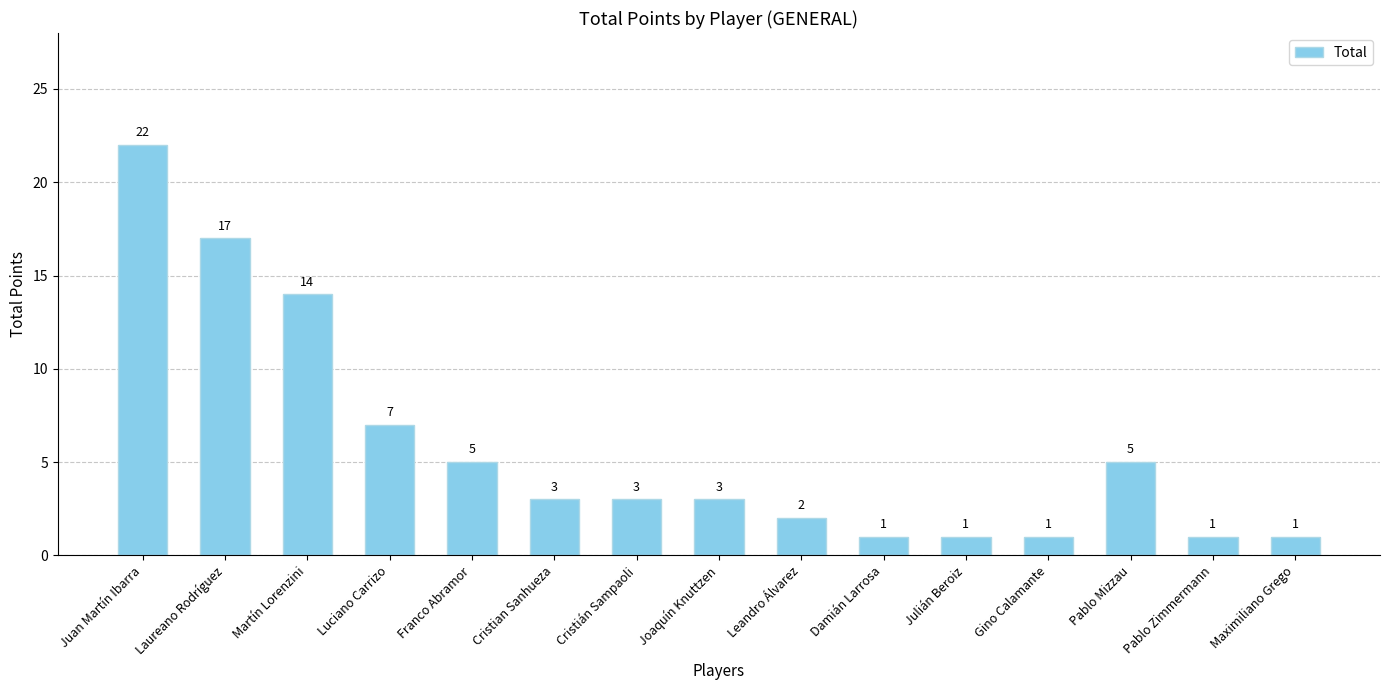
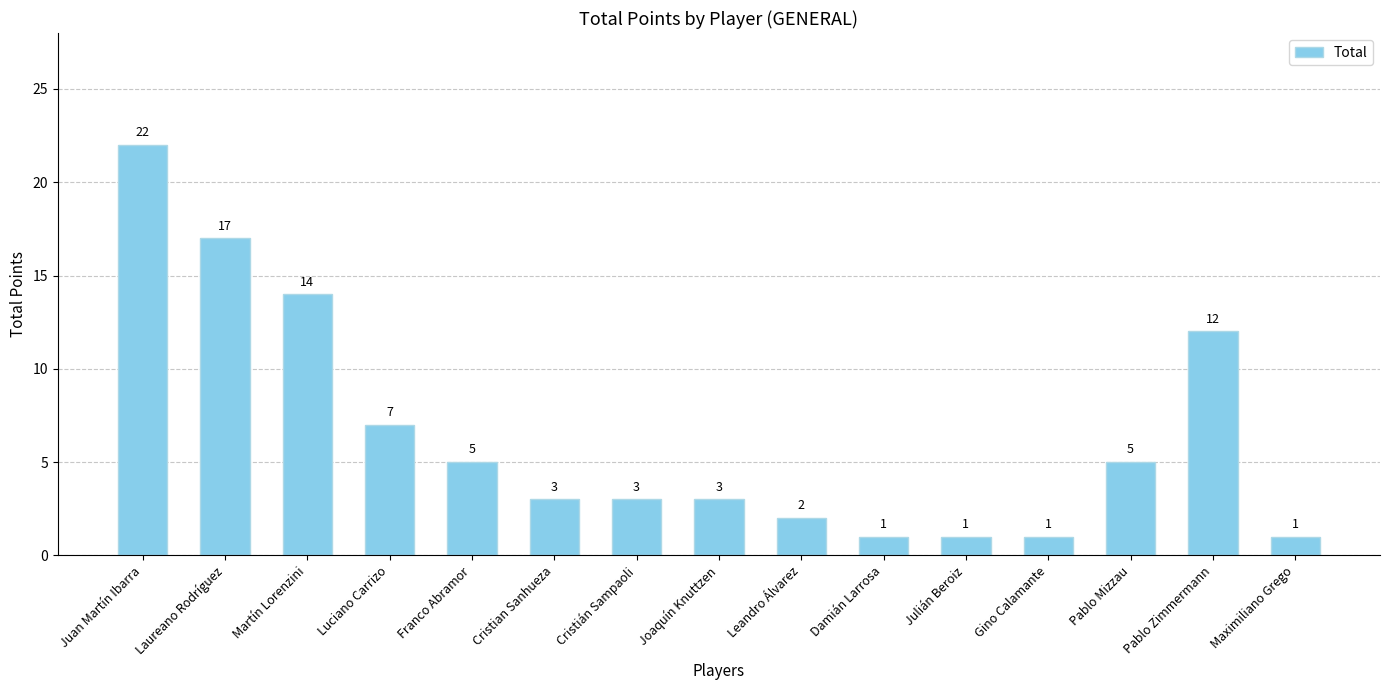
Pablo Zimmermann: 1 -> 12
